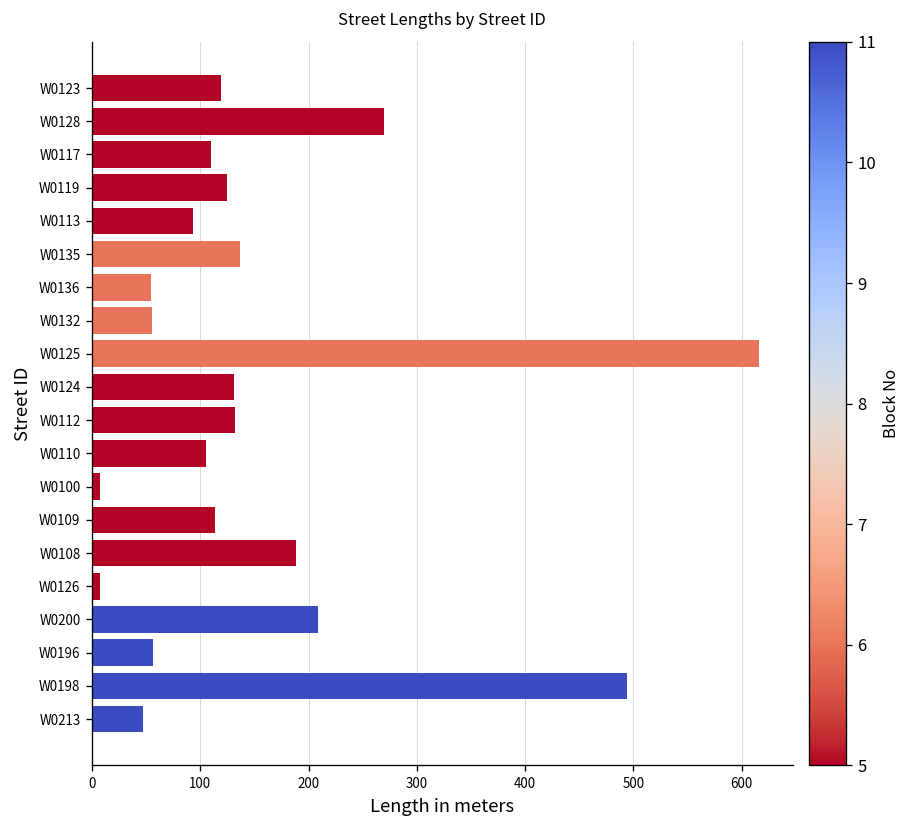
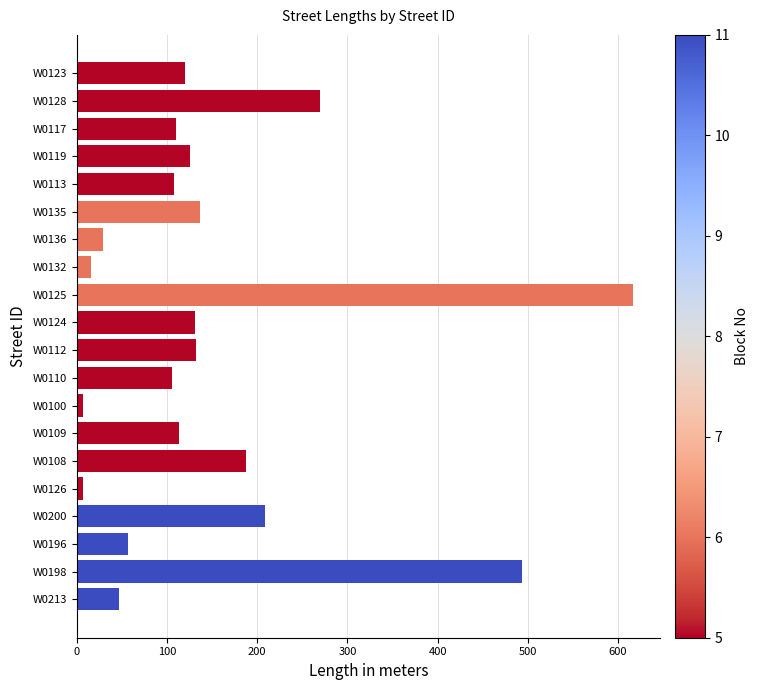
W0113: 90 -> 110
W0136: 50 -> 30
W0132: 60 -> 20
